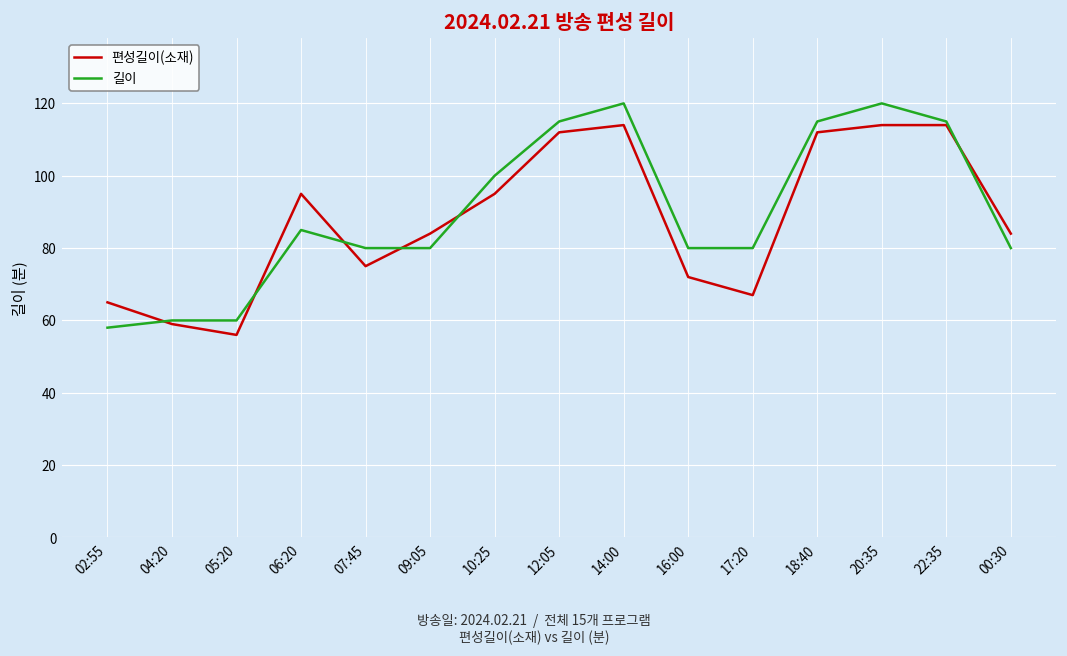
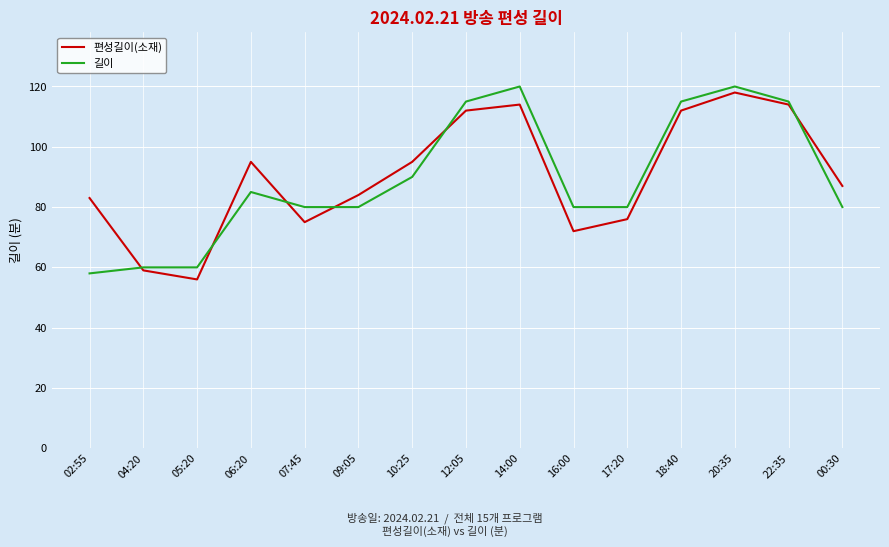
편성길이(소재), 02:55: 65 -> 83
길이, 10:25: 100 -> 90
편성길이(소재), 17:20: 67 -> 76
편성길이(소재), 20:35: 114 -> 118
편성길이(소재), 00:30: 84 -> 87
